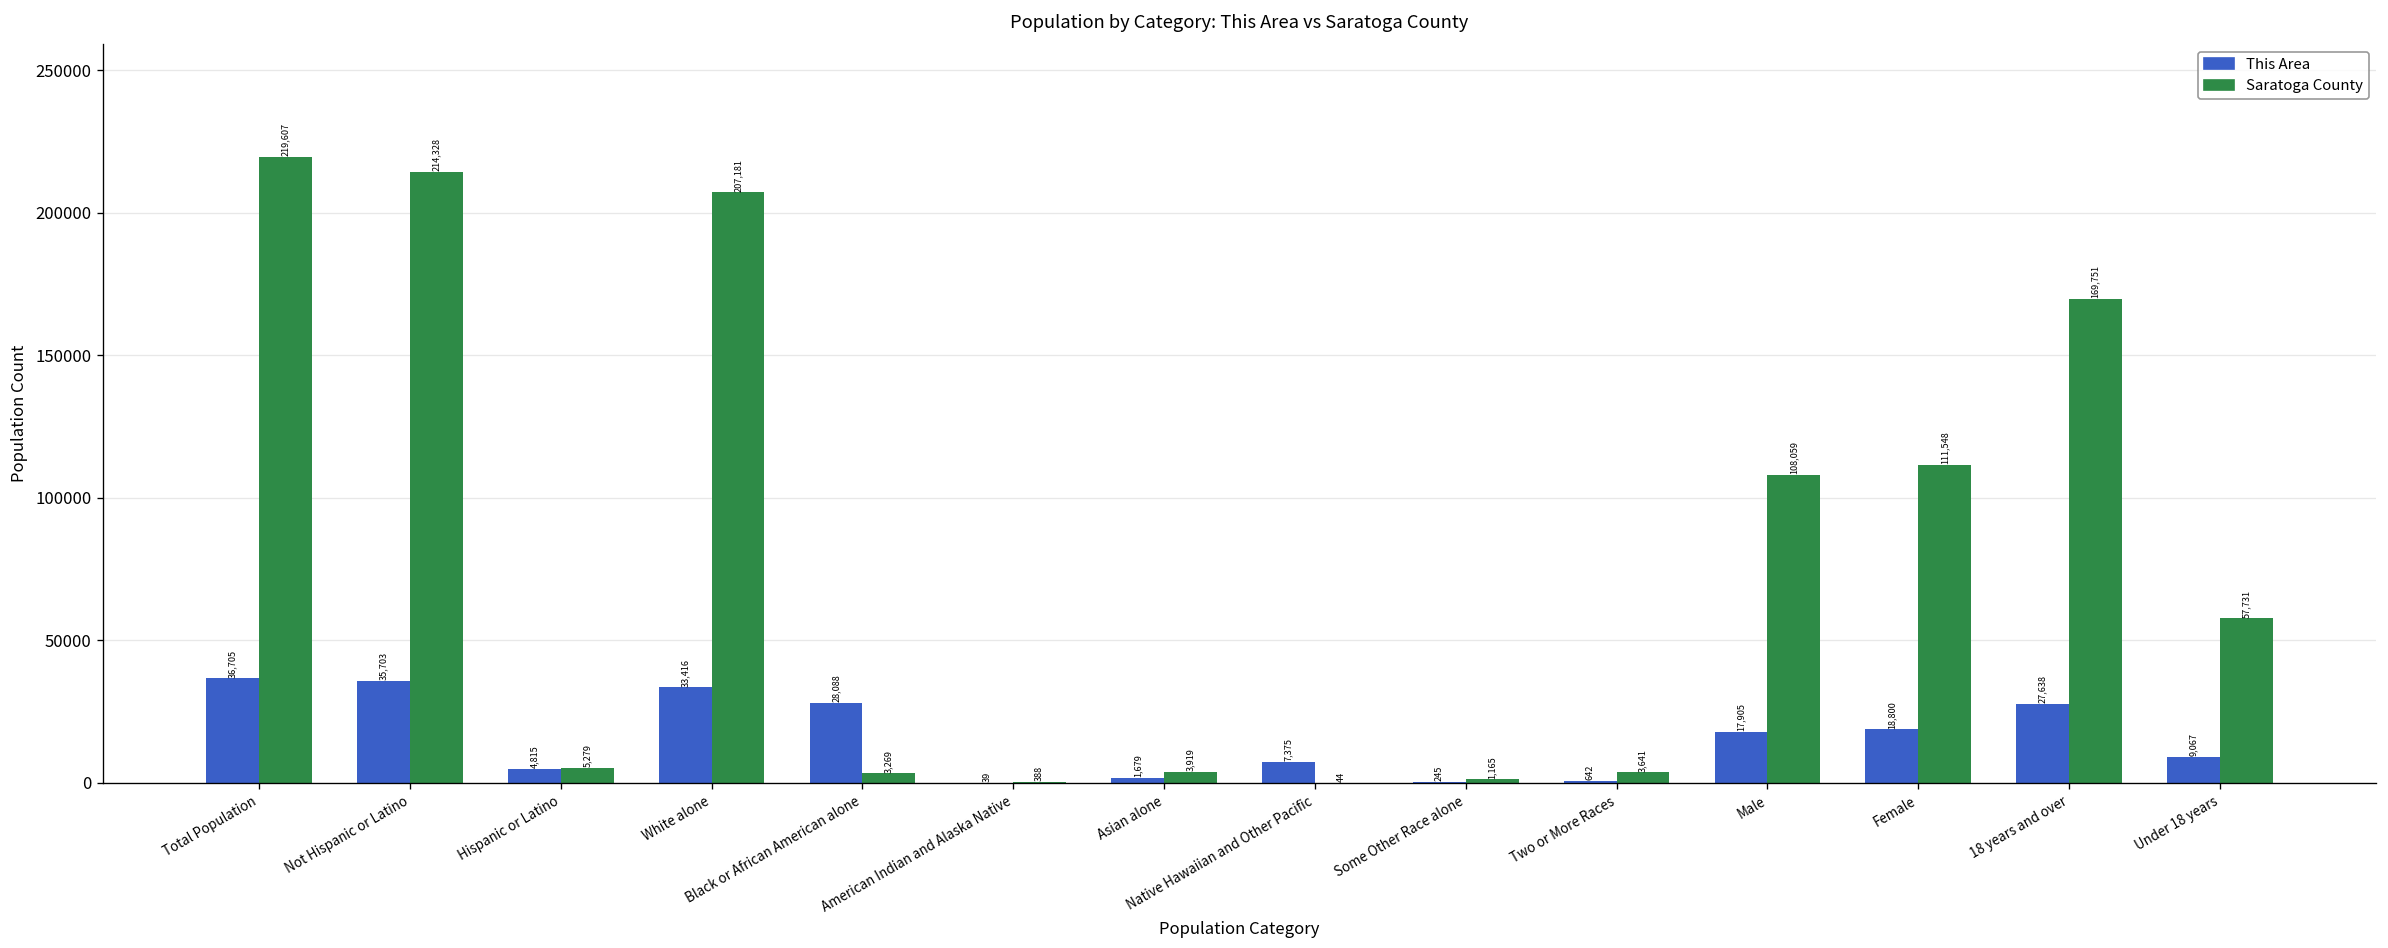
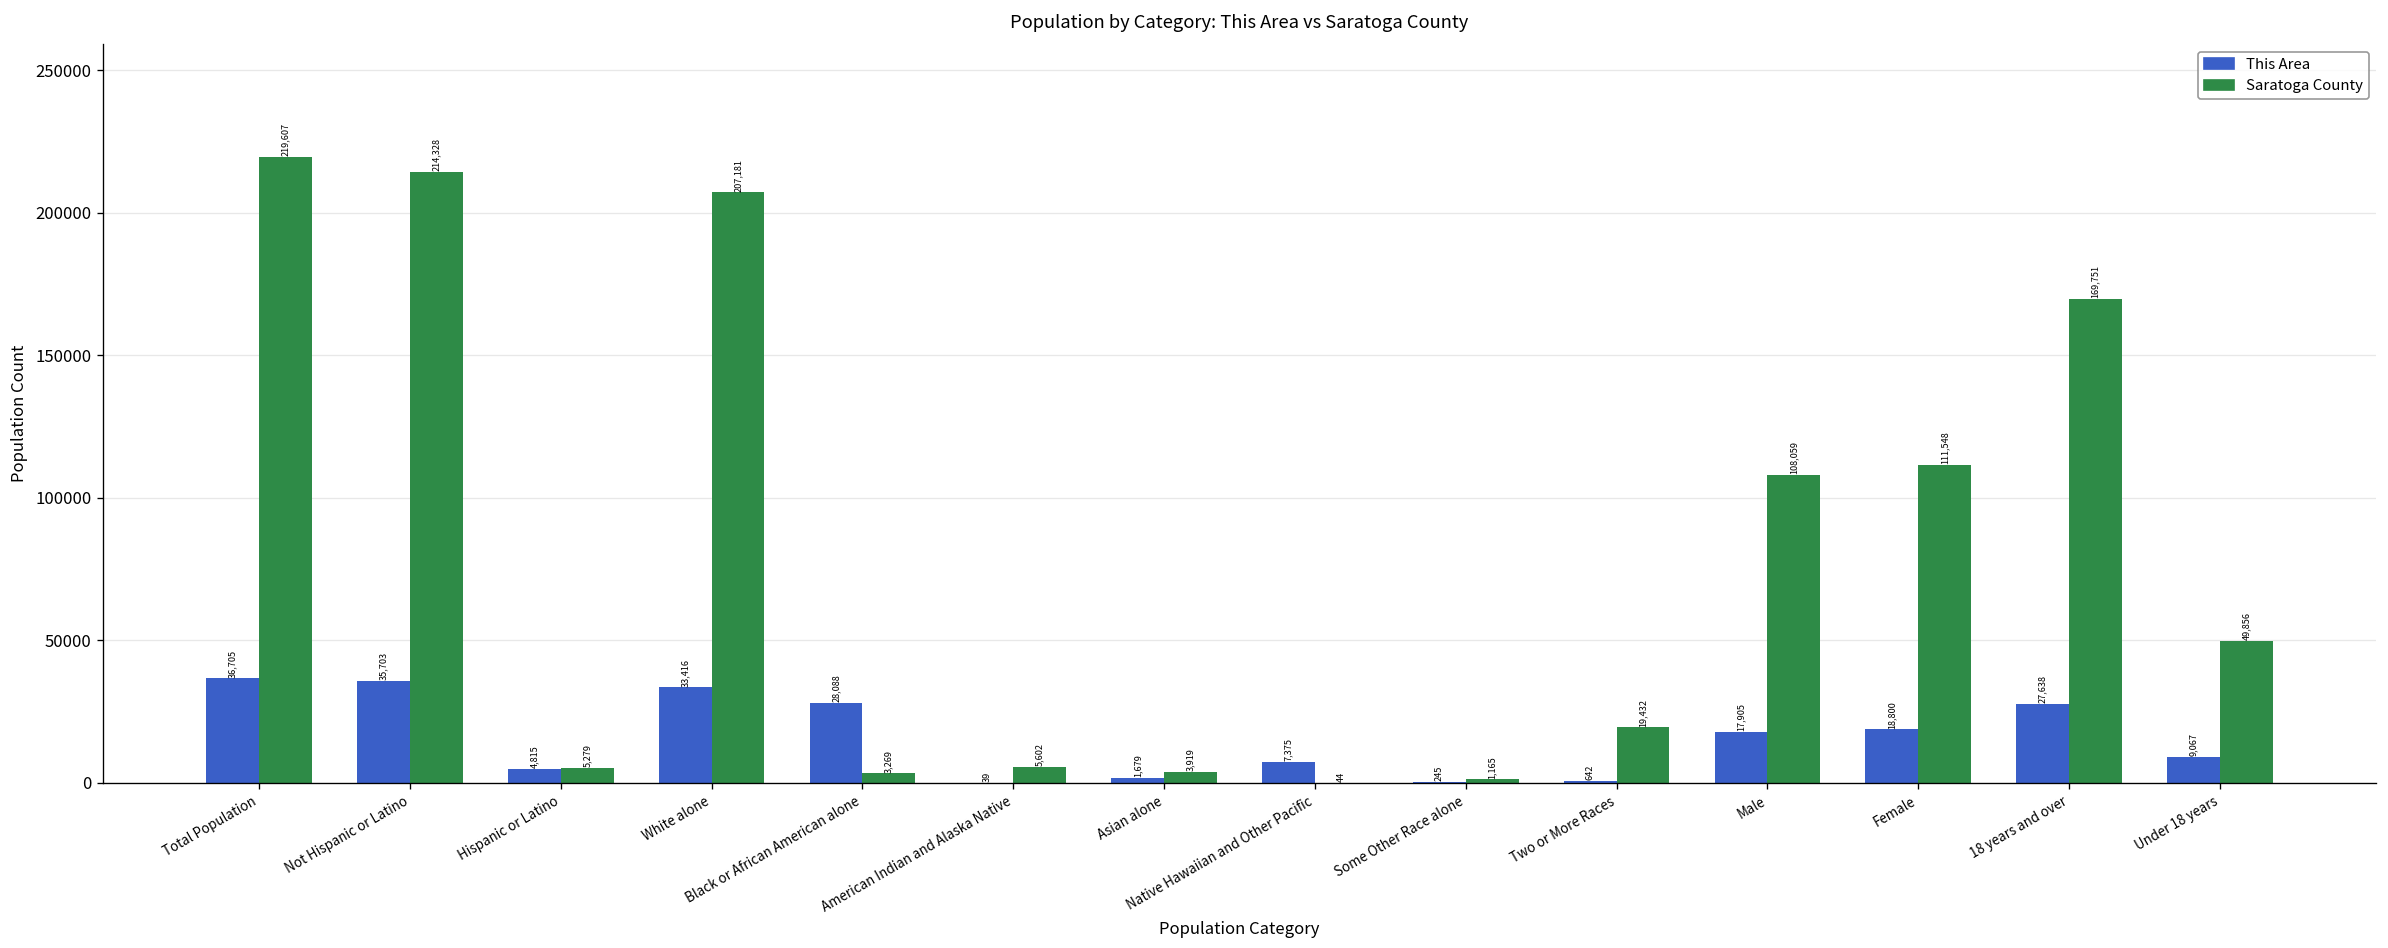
Saratoga County, American Indian and Alaska Native: 388 -> 5,602
Saratoga County, Two or More Races: 3,641 -> 19,432
Saratoga County, Under 18 years: 57,731 -> 49,856
